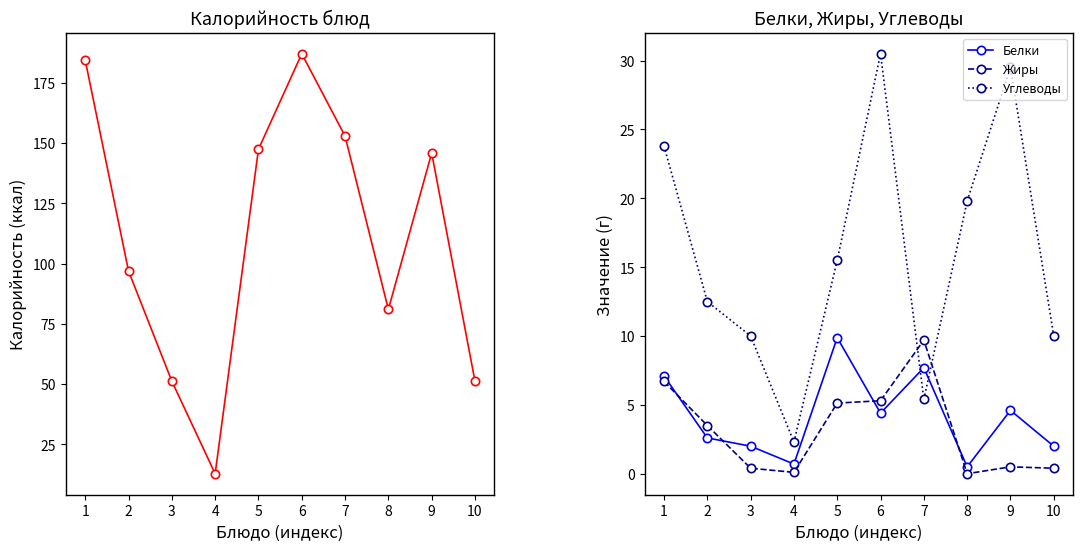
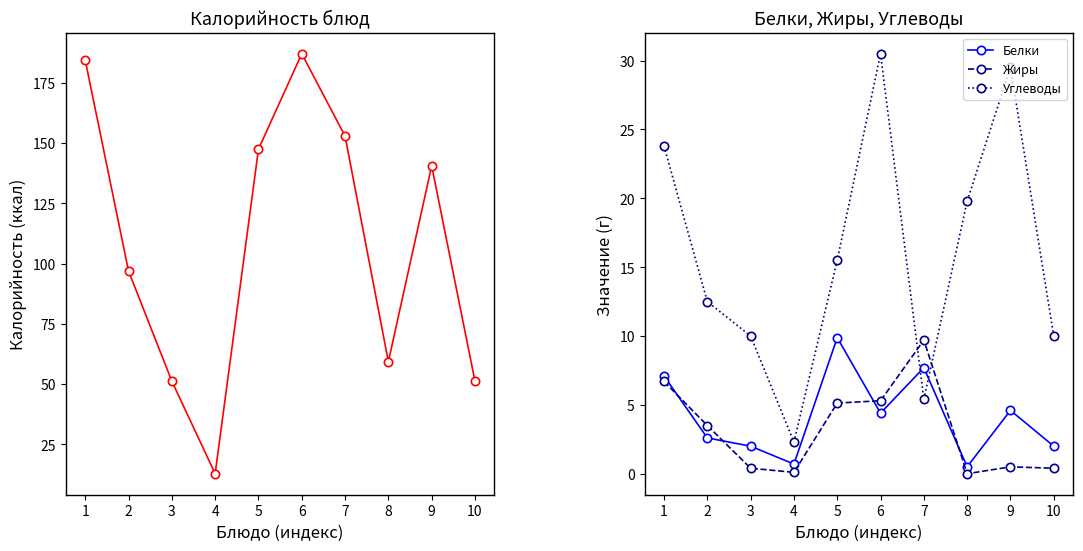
Калорийность блюд, 8: 81 -> 59
Калорийность блюд, 9: 146 -> 141
